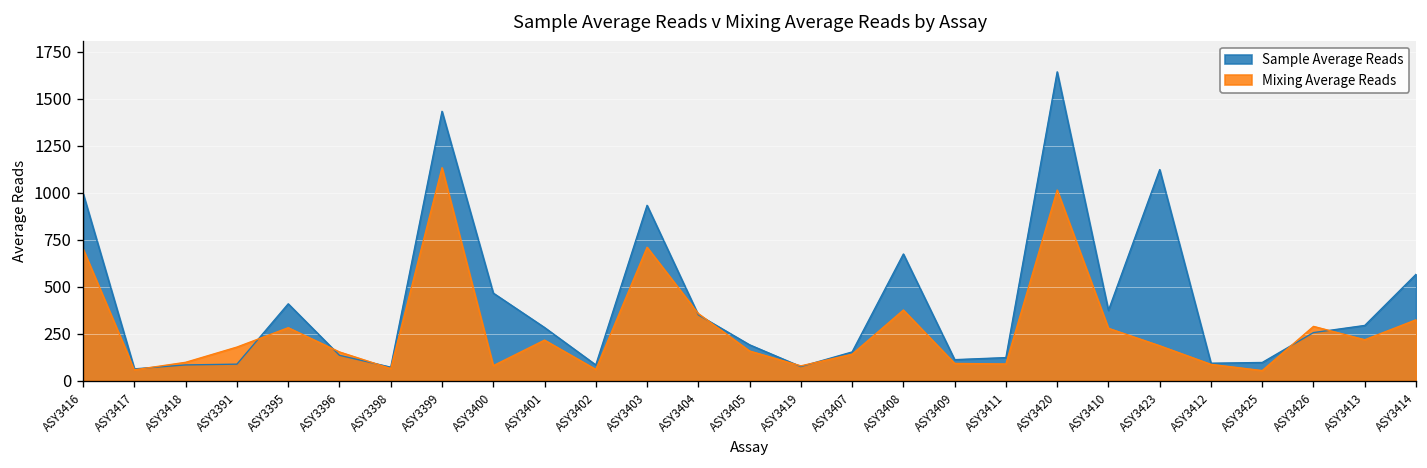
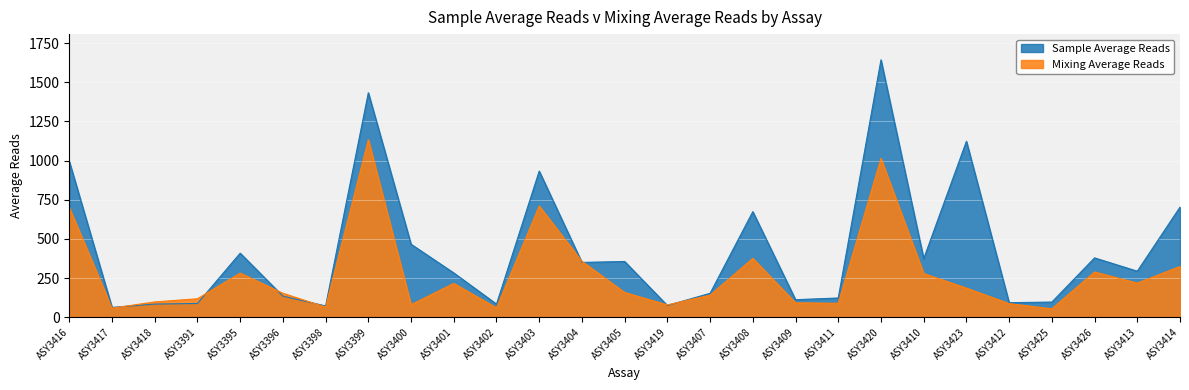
Mixing Average Reads, ASY3391: 180 -> 120
Sample Average Reads, ASY3405: 190 -> 360
Sample Average Reads, ASY3426: 260 -> 380
Sample Average Reads, ASY3414: 570 -> 700
